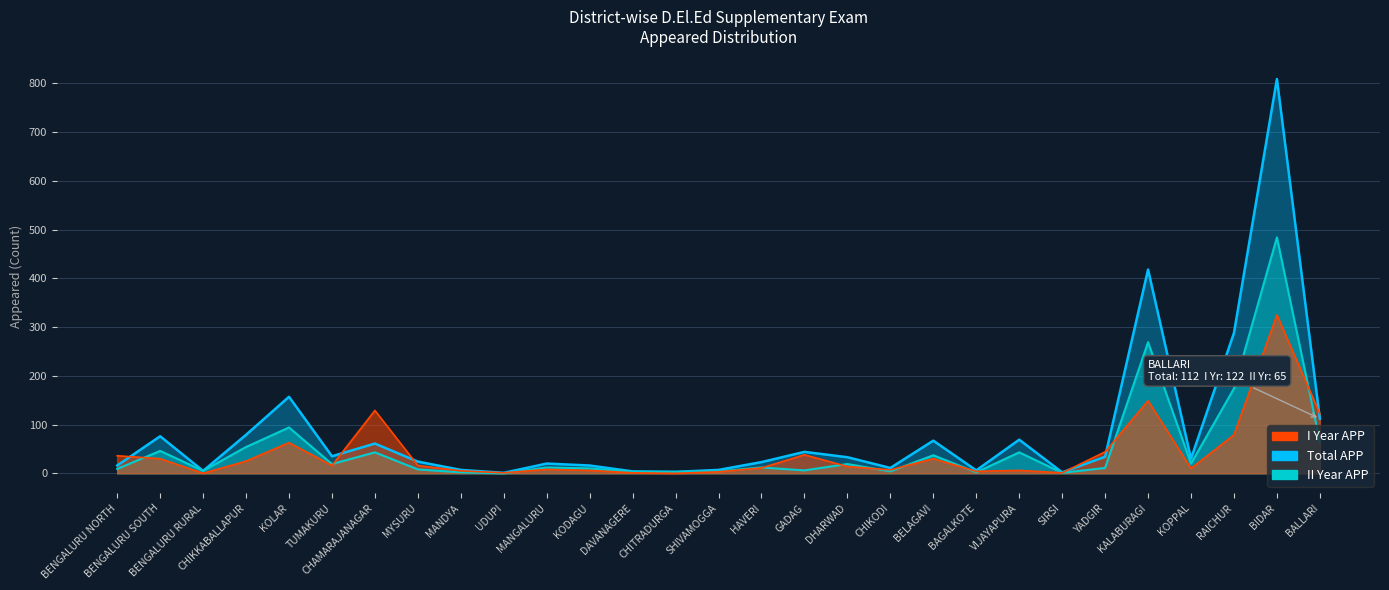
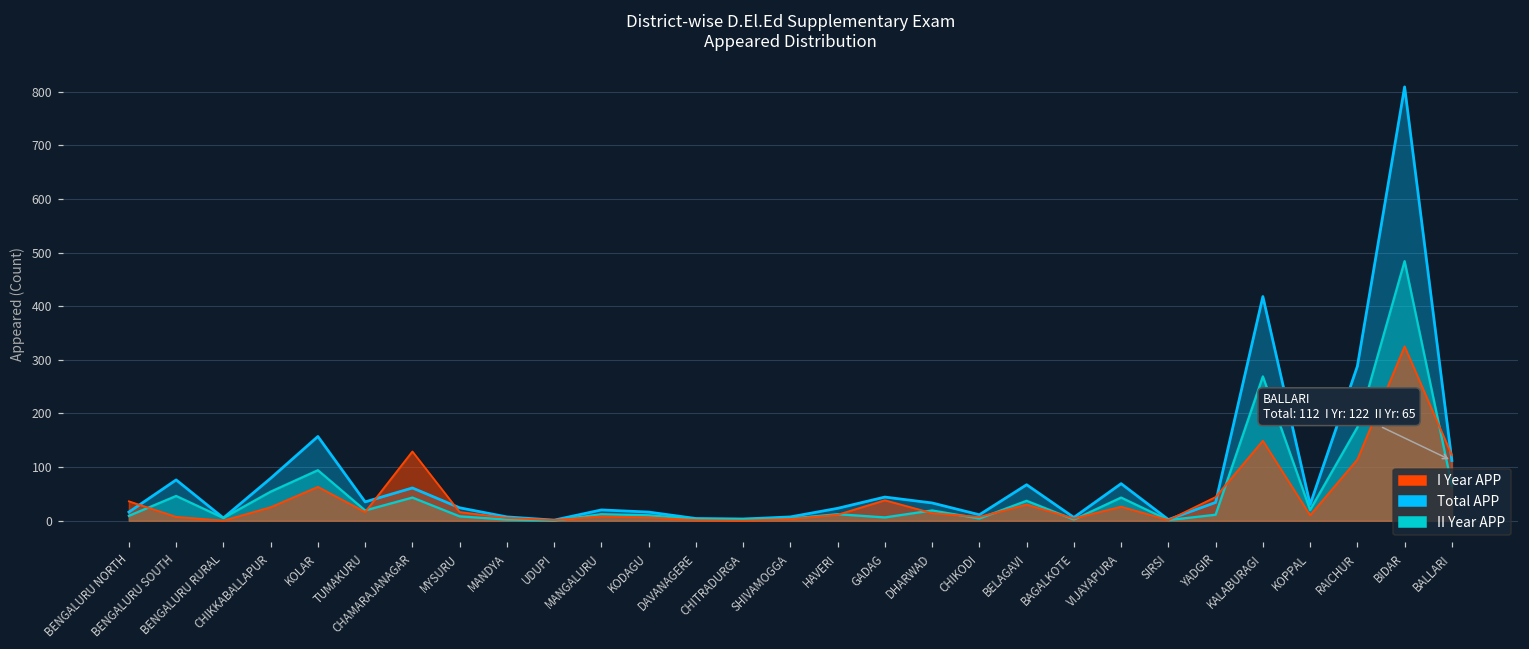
I Year APP, BENGALURU SOUTH: 30 -> 10
I Year APP, VIJAYAPURA: 10 -> 30
I Year APP, RAICHUR: 80 -> 110
